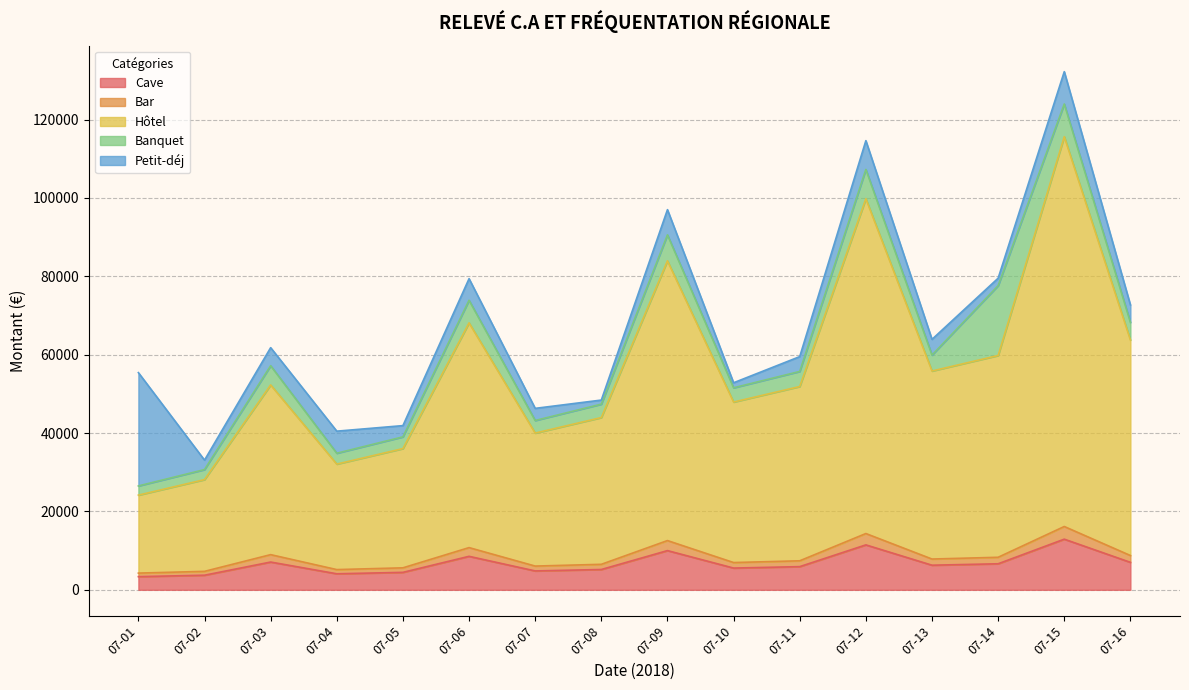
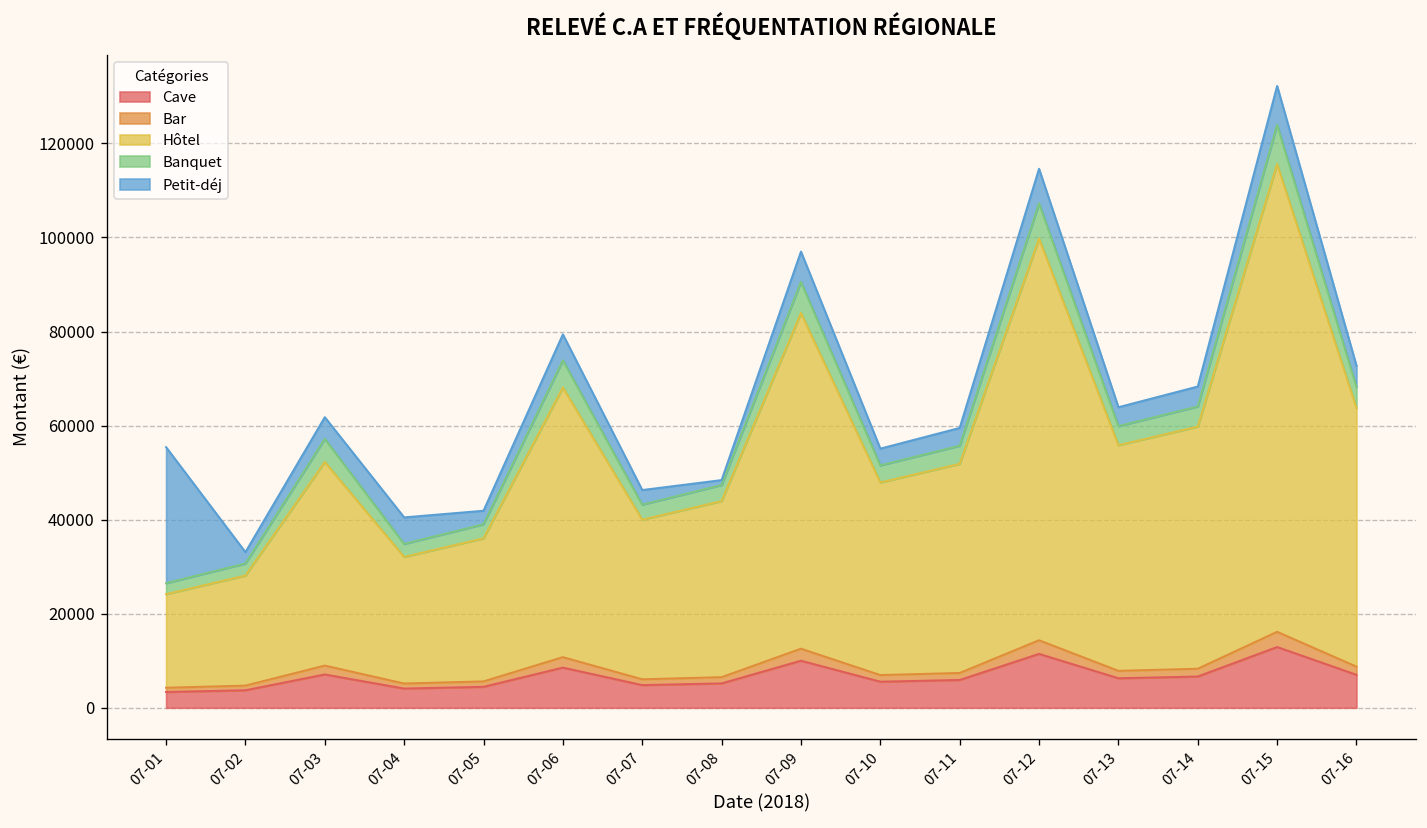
Petit-déj, 07-10: 1000 -> 4000
Banquet, 07-14: 18000 -> 4000
Petit-déj, 07-14: 2000 -> 4000
